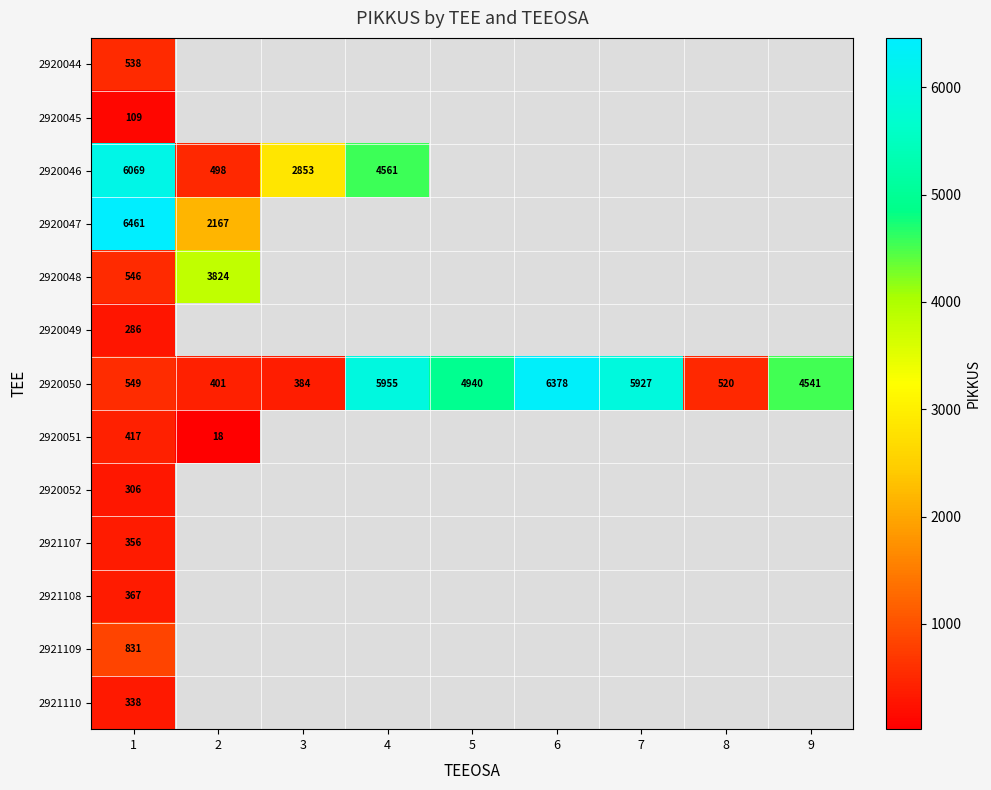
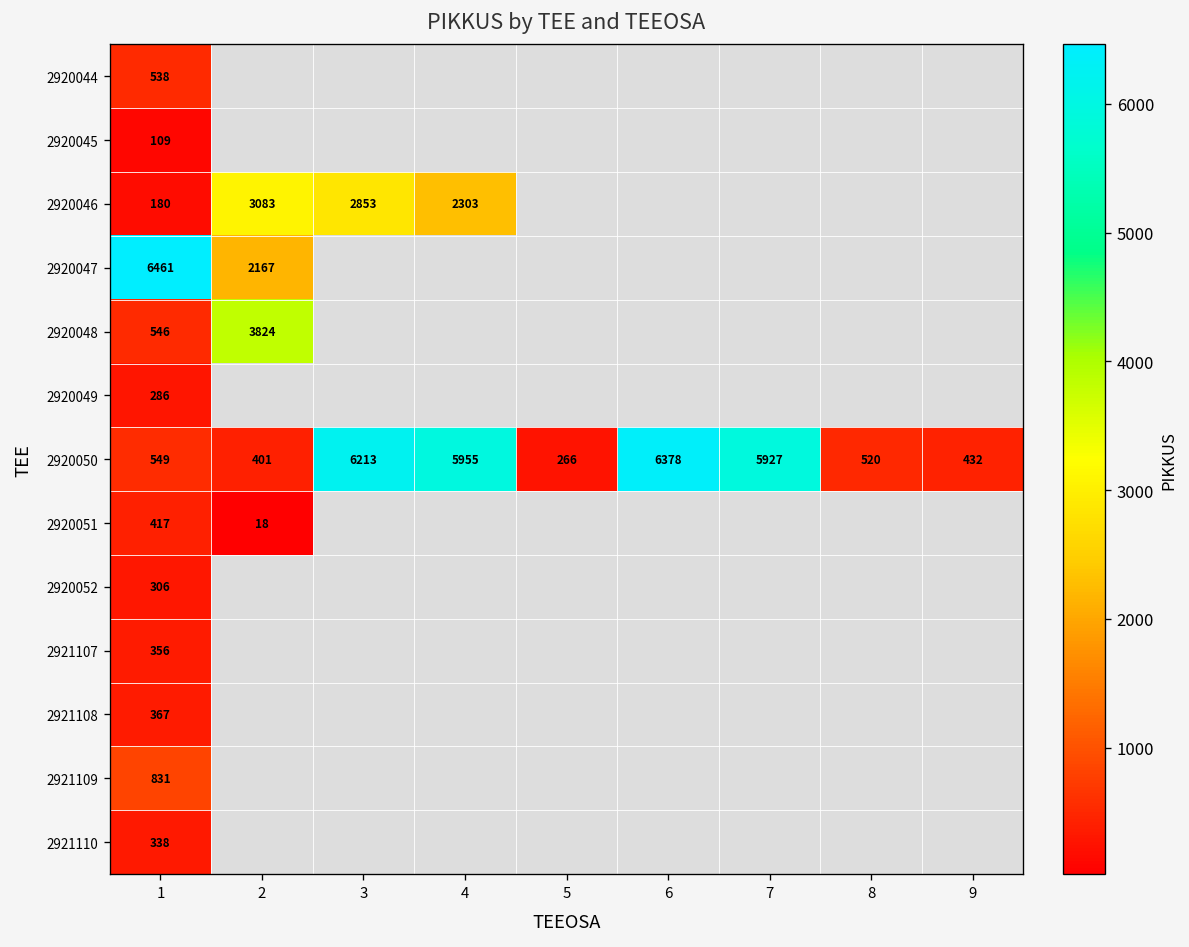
2920046, 1: 6069 -> 180
2920046, 2: 498 -> 3083
2920046, 4: 4561 -> 2303
2920050, 3: 384 -> 6213
2920050, 5: 4940 -> 266
2920050, 9: 4541 -> 432
